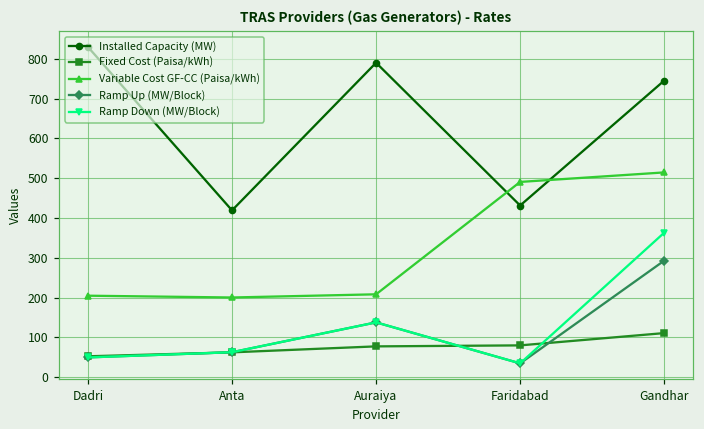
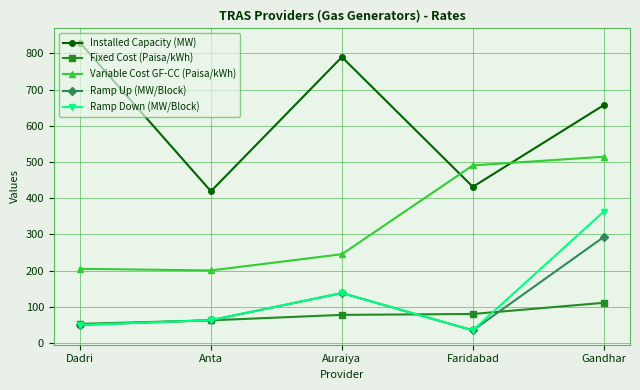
Variable Cost GF-CC (Paisa/kWh), Auraiya: 210 -> 250
Installed Capacity (MW), Gandhar: 750 -> 660
